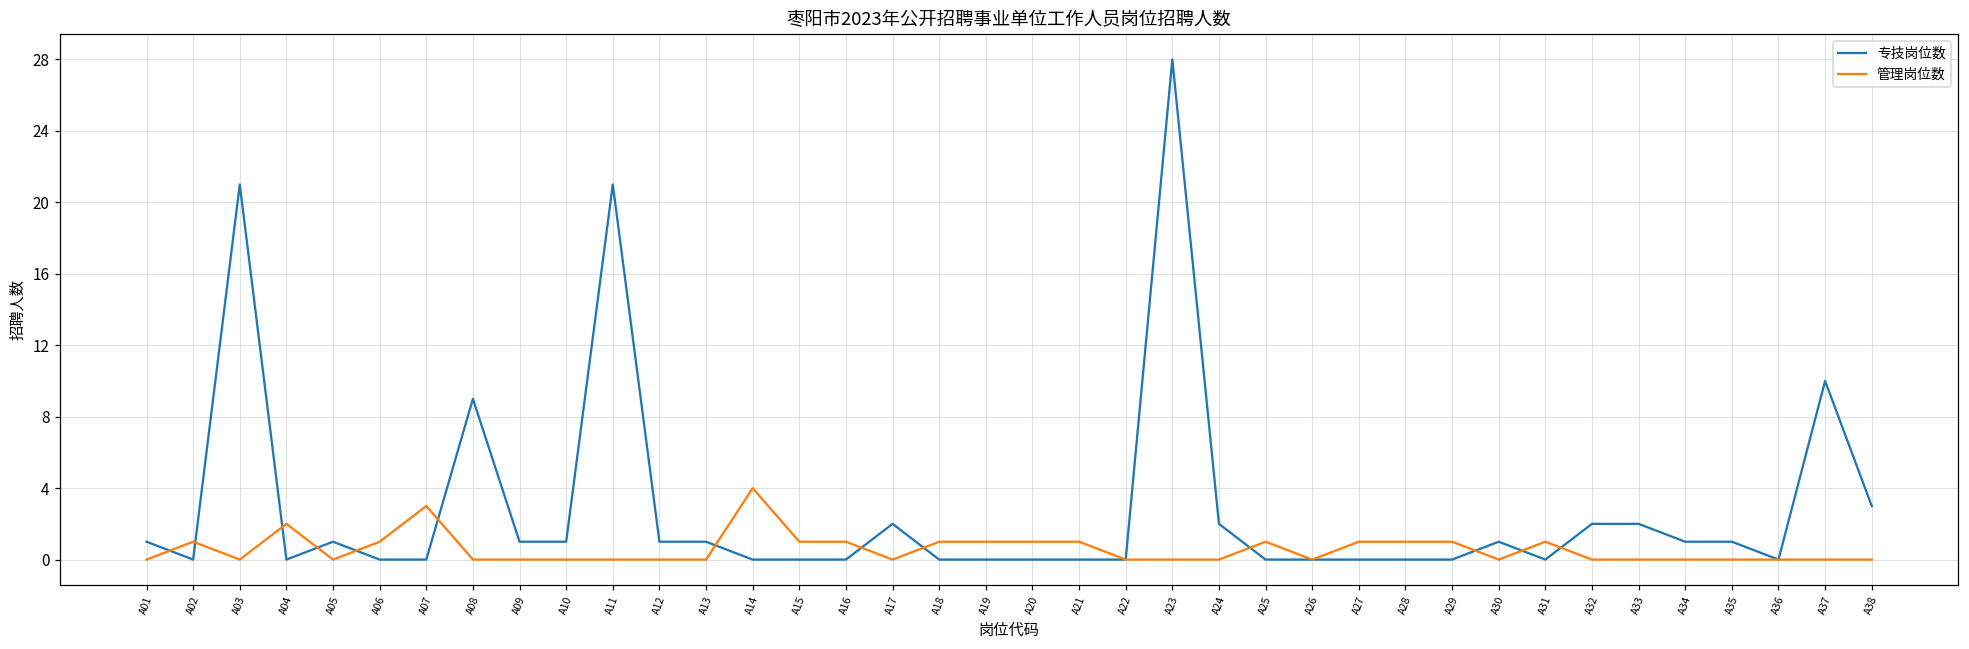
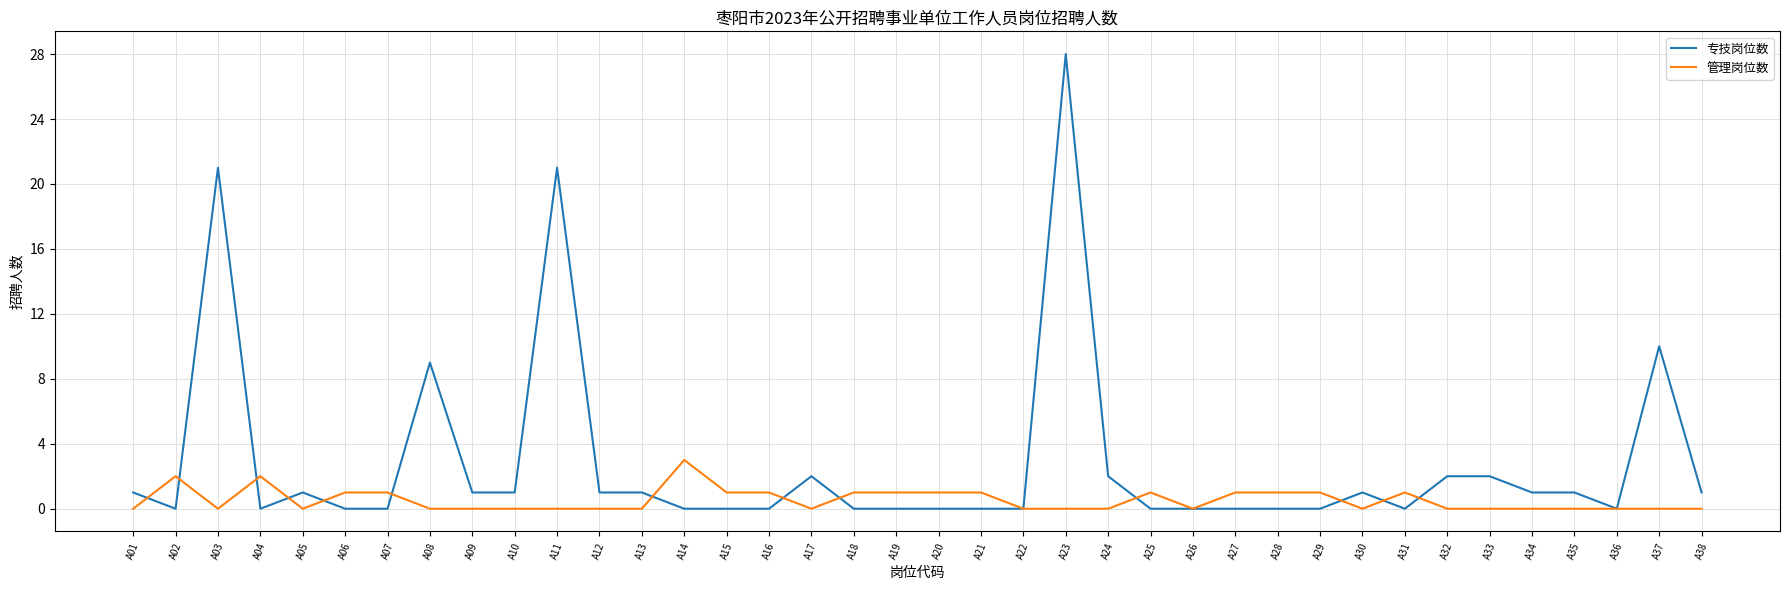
管理岗位数, A02: 1 -> 2
管理岗位数, A07: 3 -> 1
管理岗位数, A14: 4 -> 3
专技岗位数, A38: 3 -> 1
